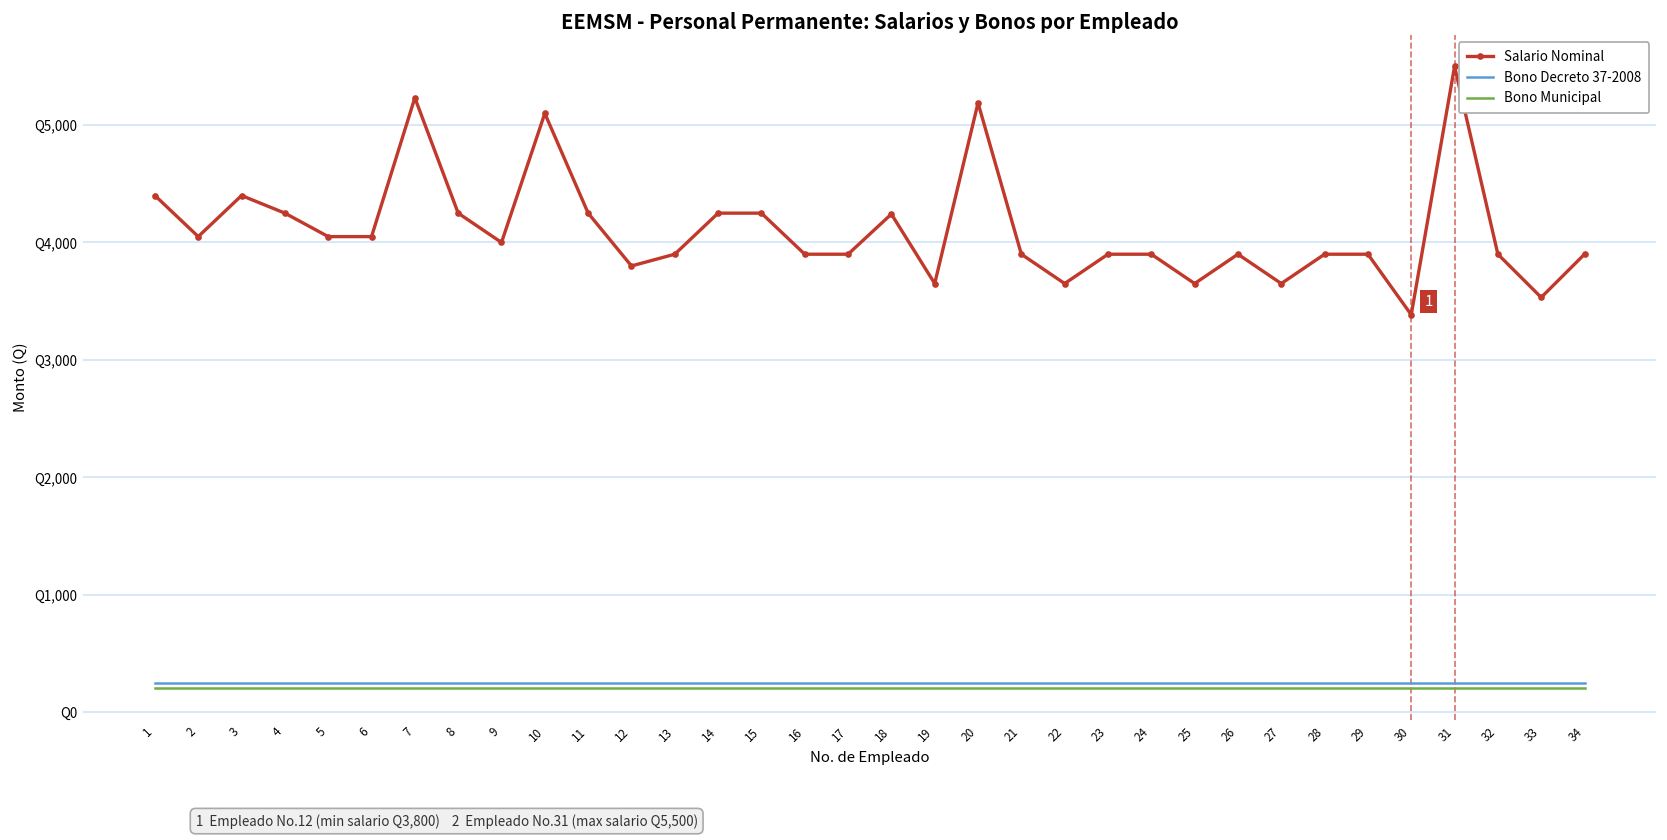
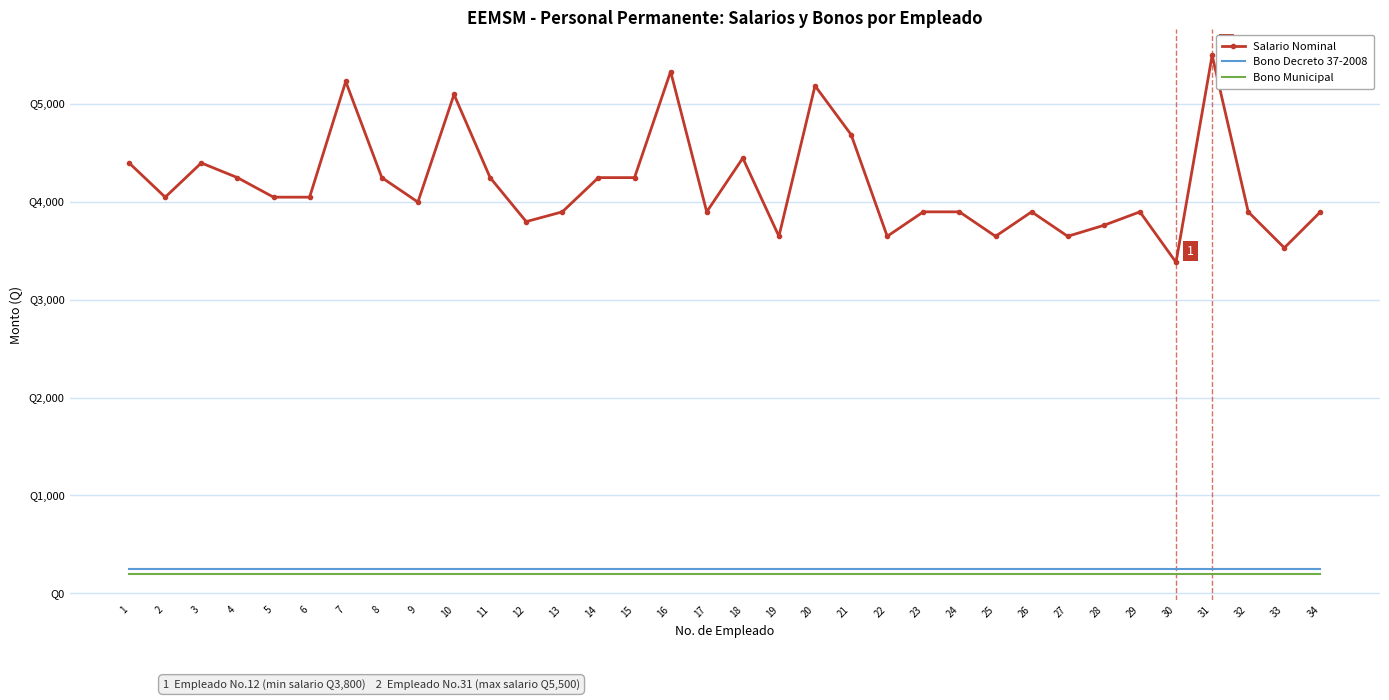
Salario Nominal, 16: Q3,900 -> Q5,300
Salario Nominal, 18: Q4,200 -> Q4,500
Salario Nominal, 21: Q3,900 -> Q4,700
Salario Nominal, 28: Q3,900 -> Q3,800
